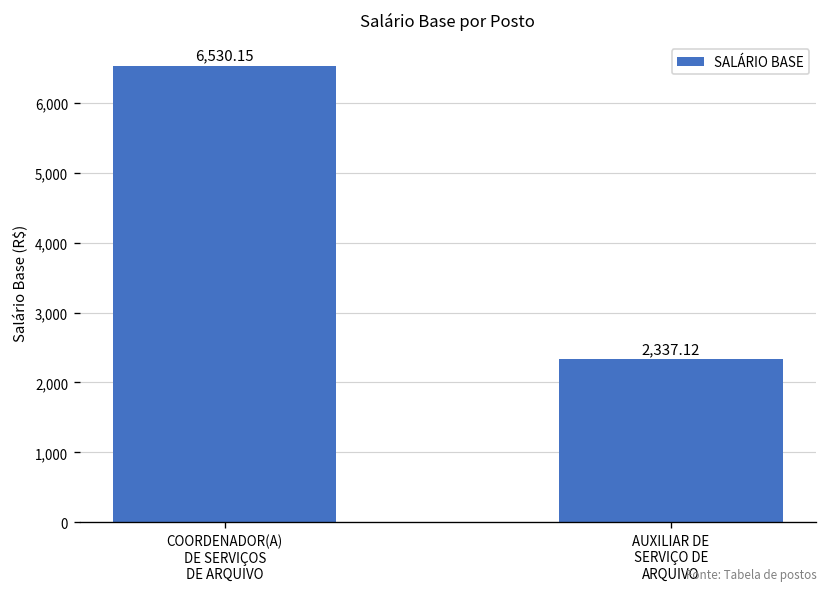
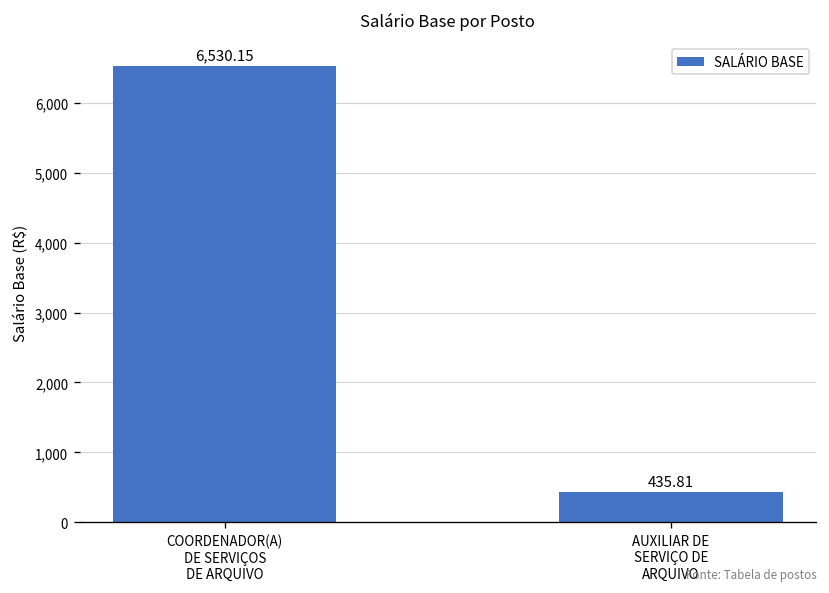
AUXILIAR DE SERVIÇO DE ARQUIVO: 2,337.12 -> 435.81
